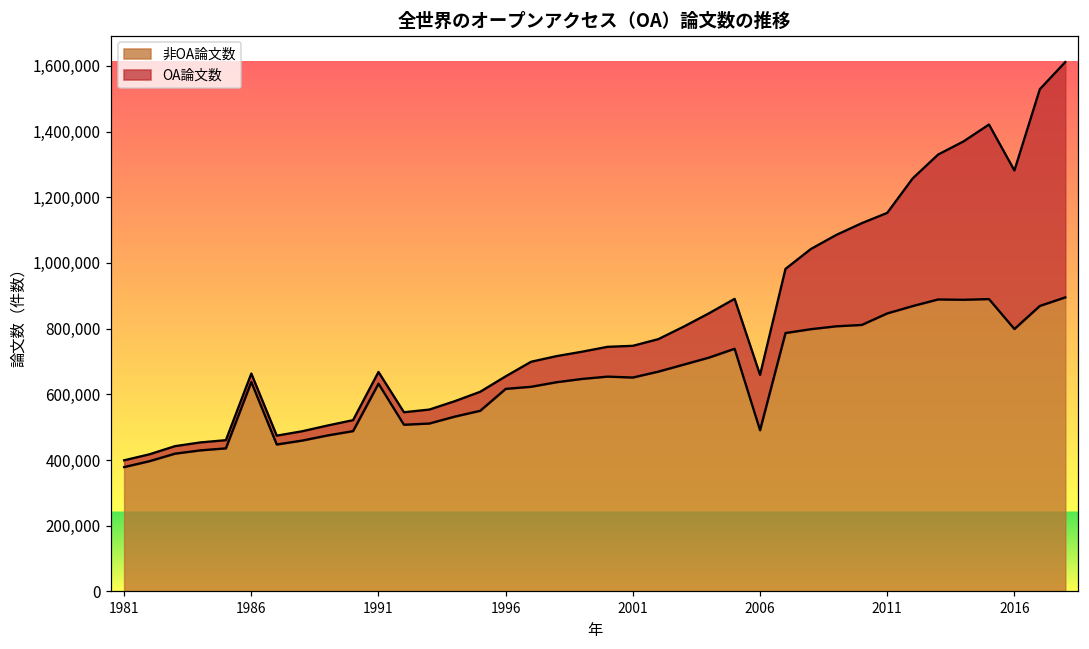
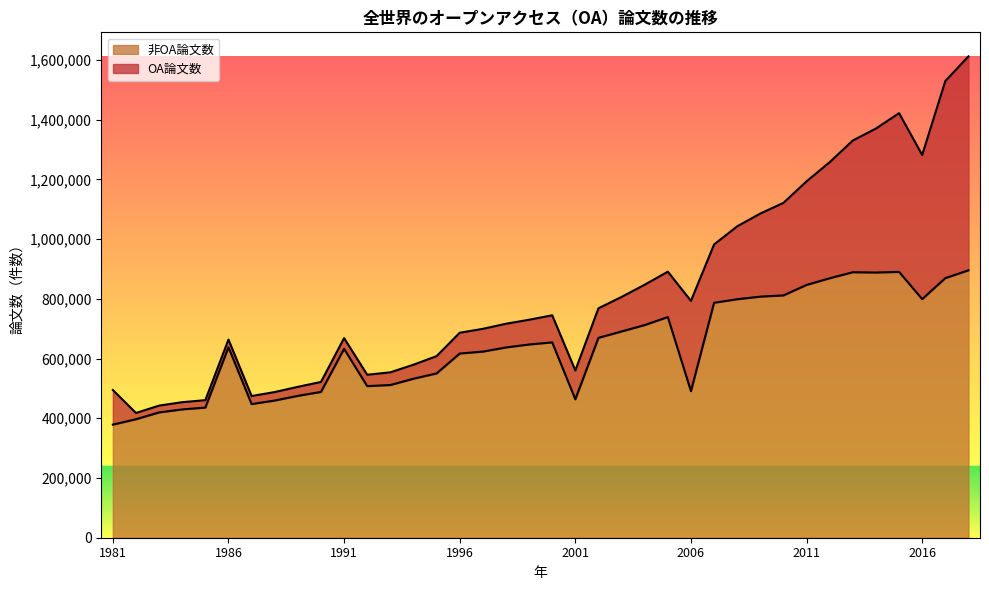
OA論文数, 1981: 20,000 -> 120,000
OA論文数, 1996: 40,000 -> 70,000
非OA論文数, 2001: 650,000 -> 460,000
OA論文数, 2006: 170,000 -> 300,000
OA論文数, 2011: 310,000 -> 350,000
